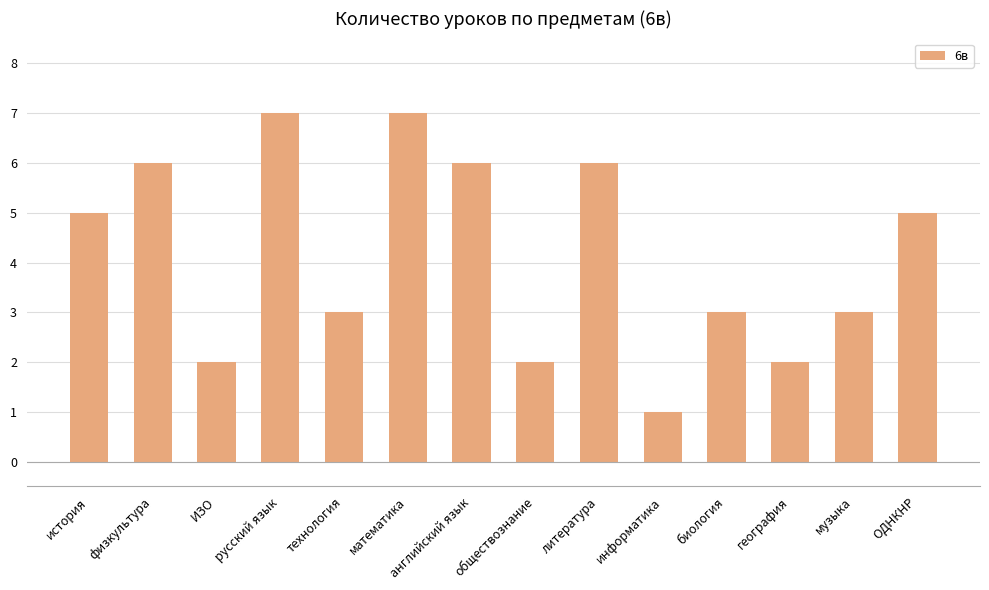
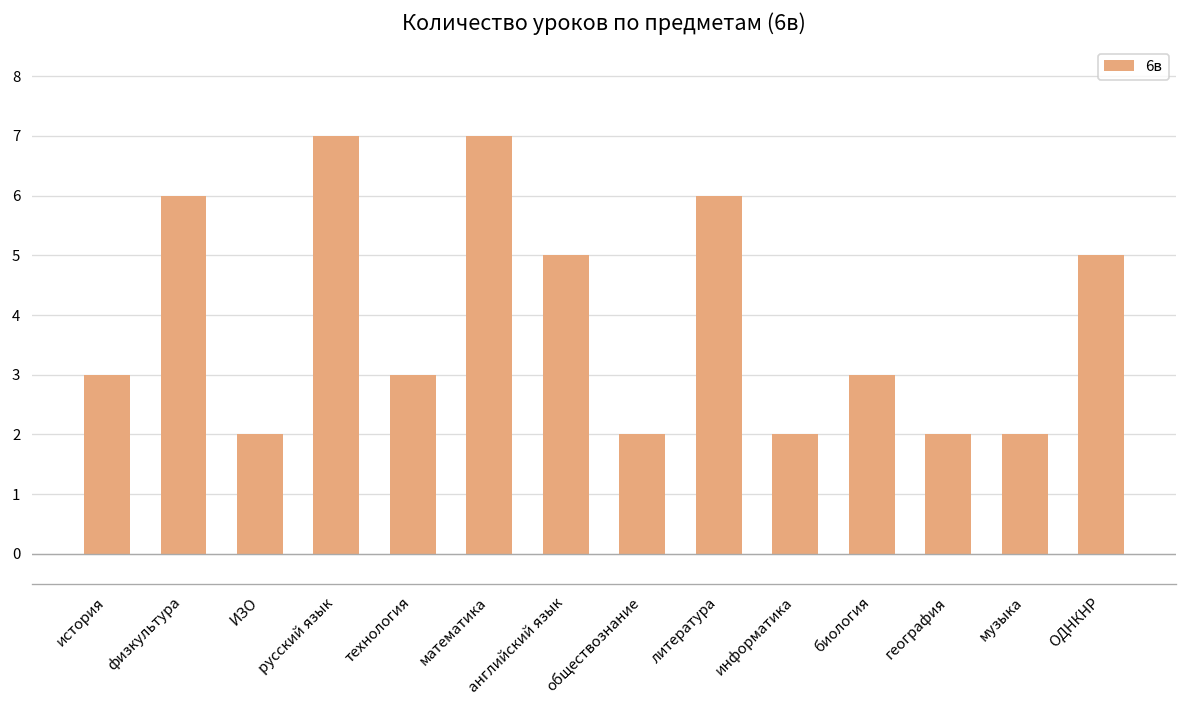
история: 5 -> 3
английский язык: 6 -> 5
информатика: 1 -> 2
музыка: 3 -> 2
